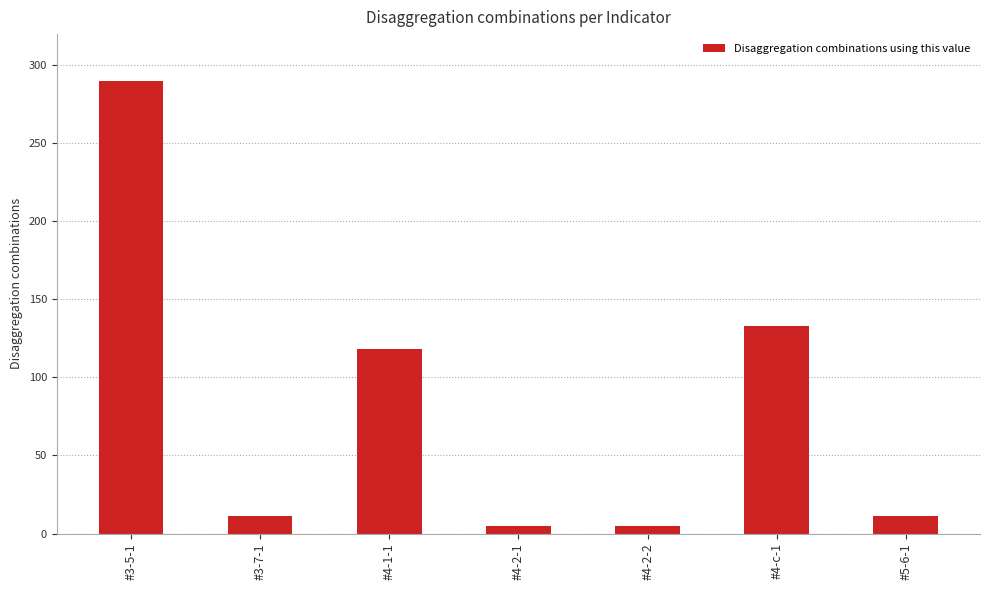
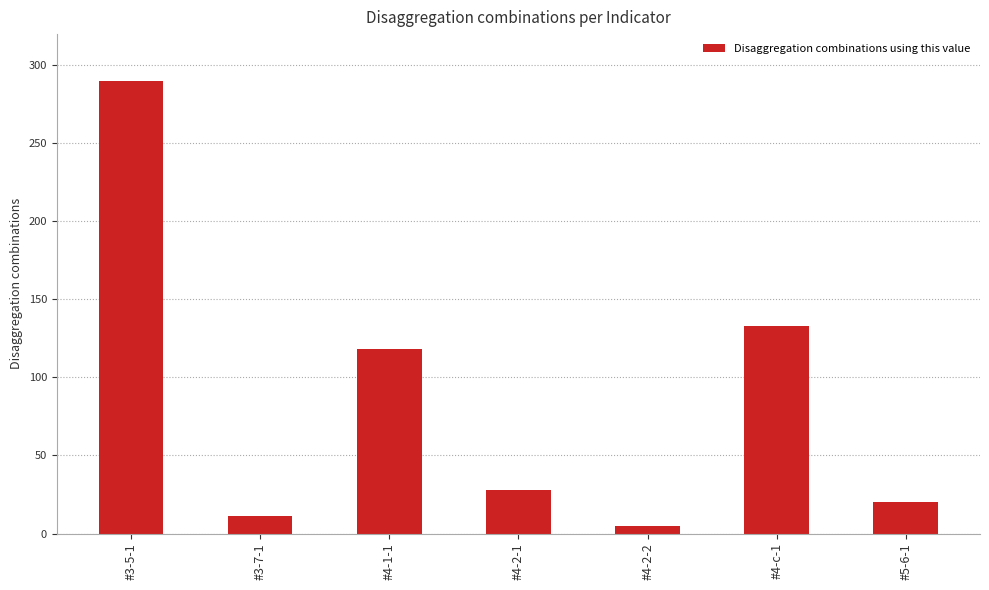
#4-2-1: 5 -> 28
#5-6-1: 11 -> 20
